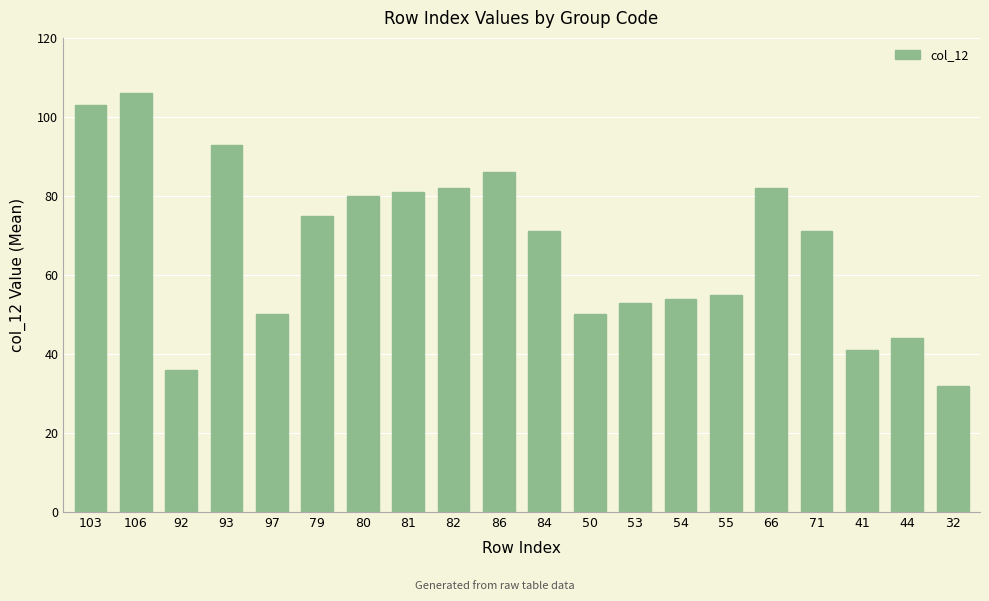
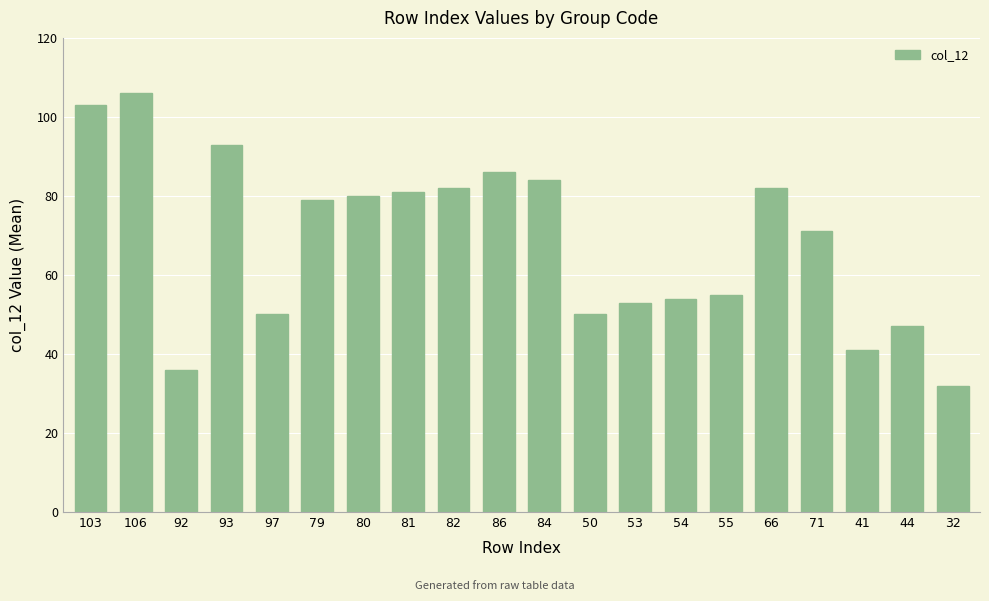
79: 75 -> 79
84: 71 -> 84
44: 44 -> 47
